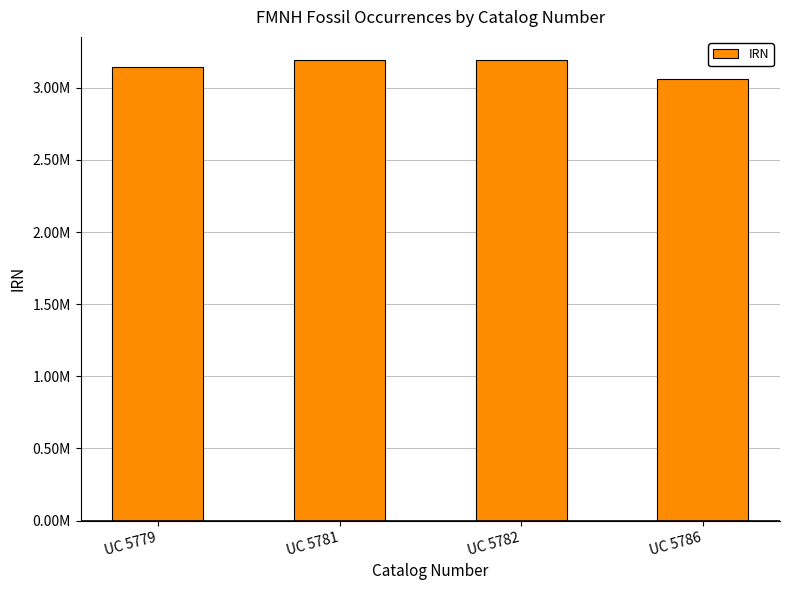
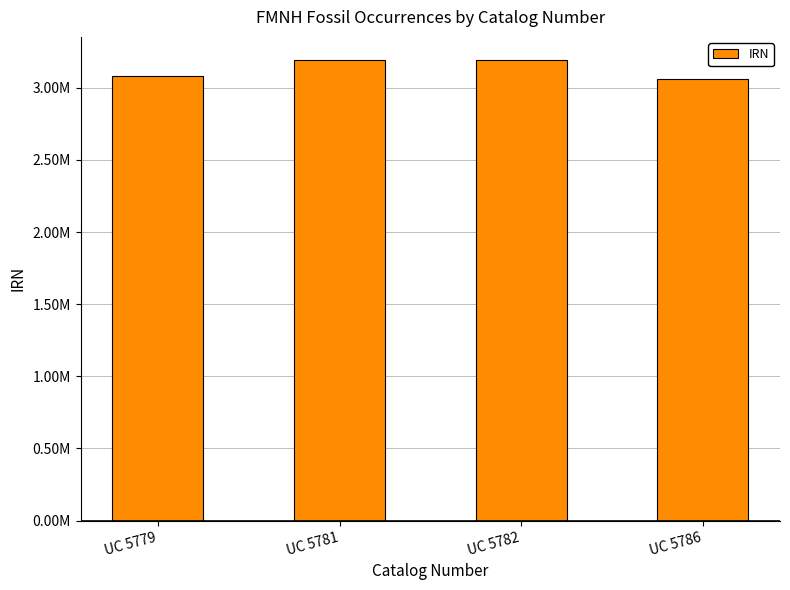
UC 5779: 3140000 -> 3080000
